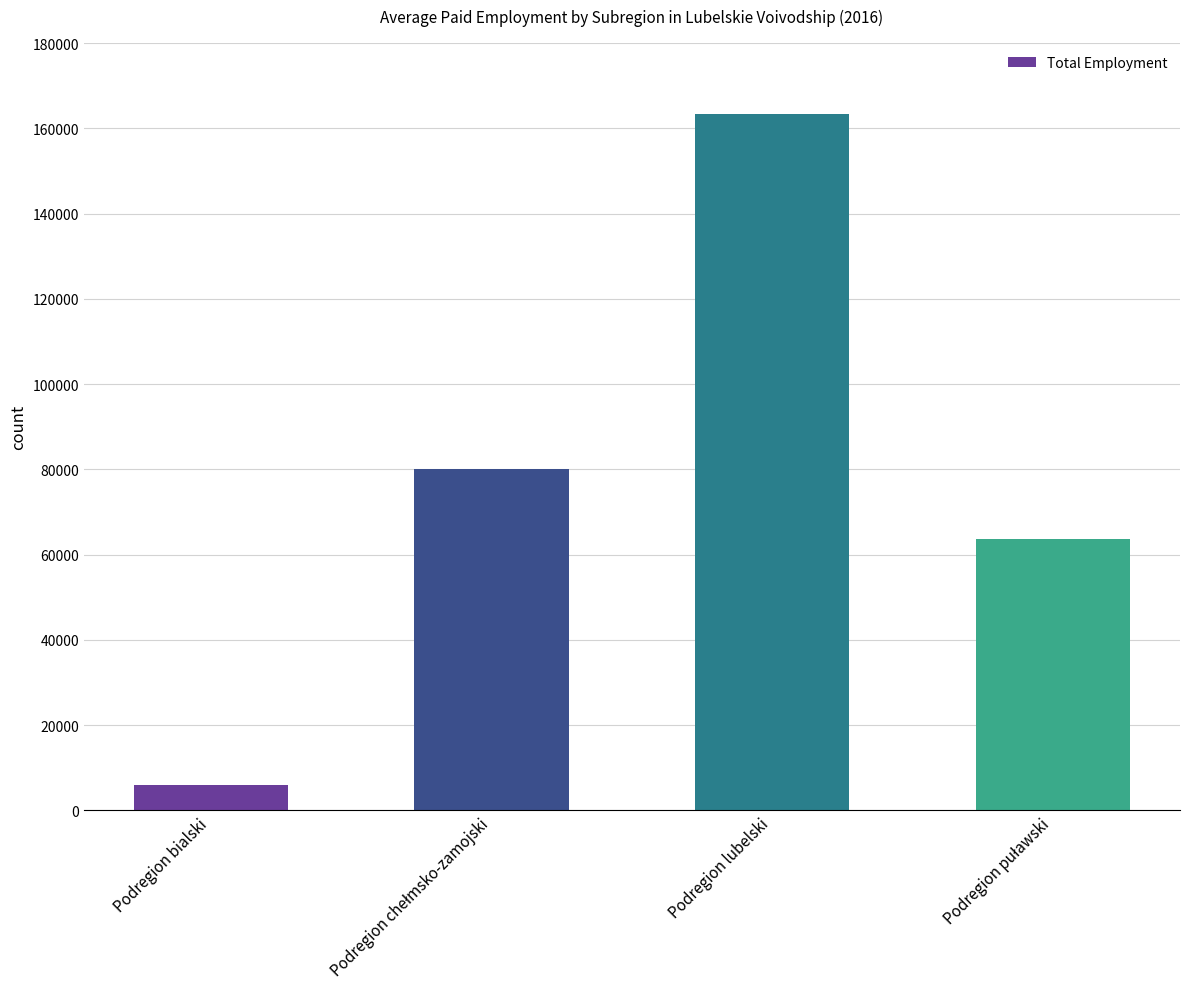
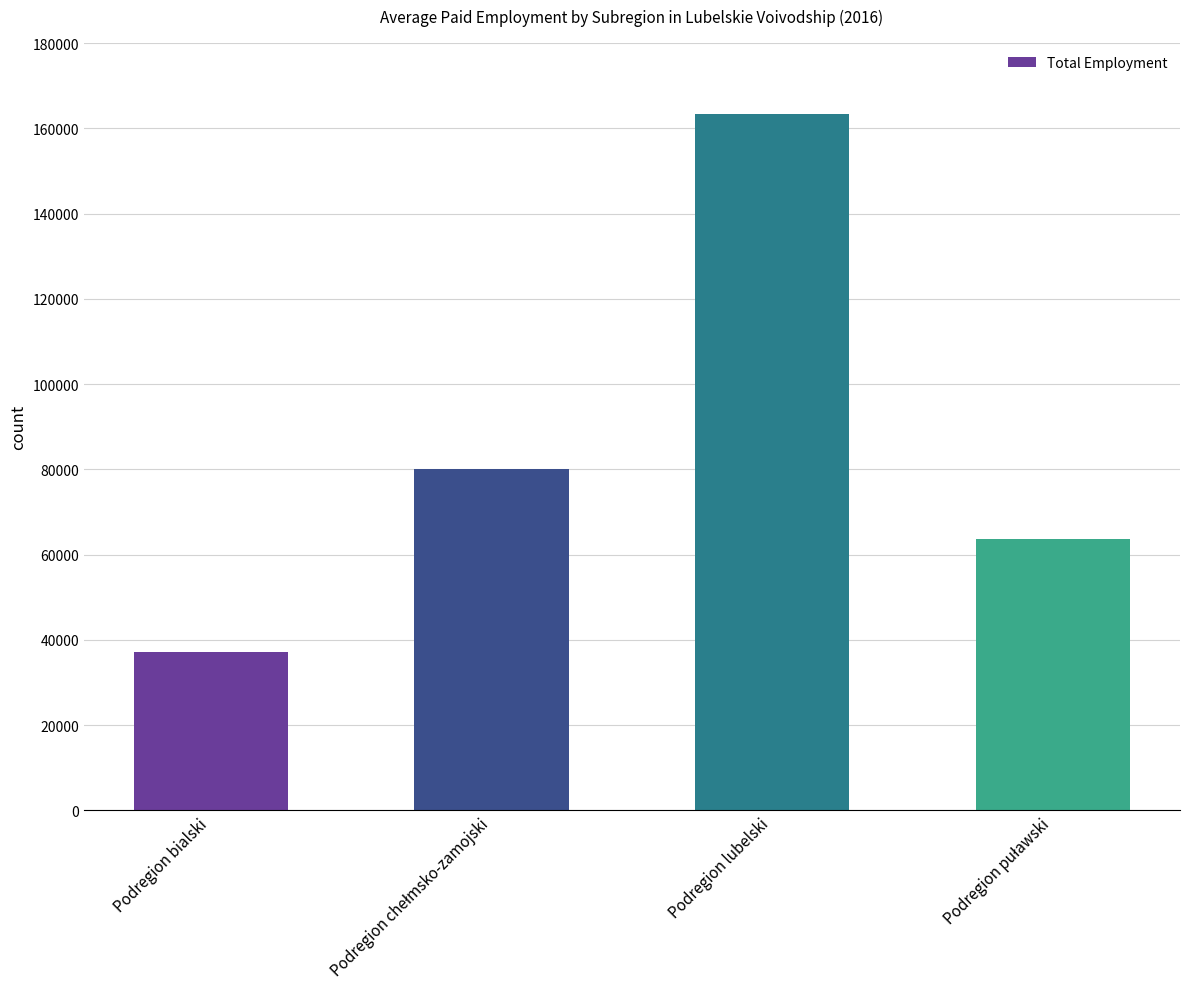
Podregion bialski: 6000 -> 37000
